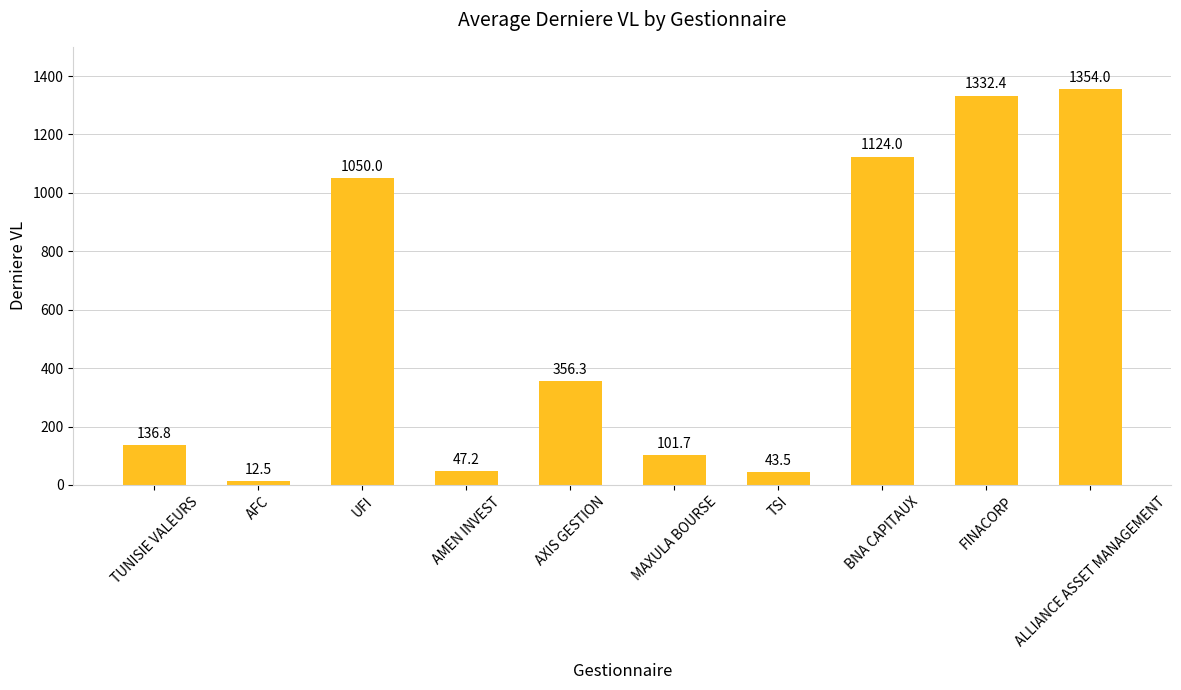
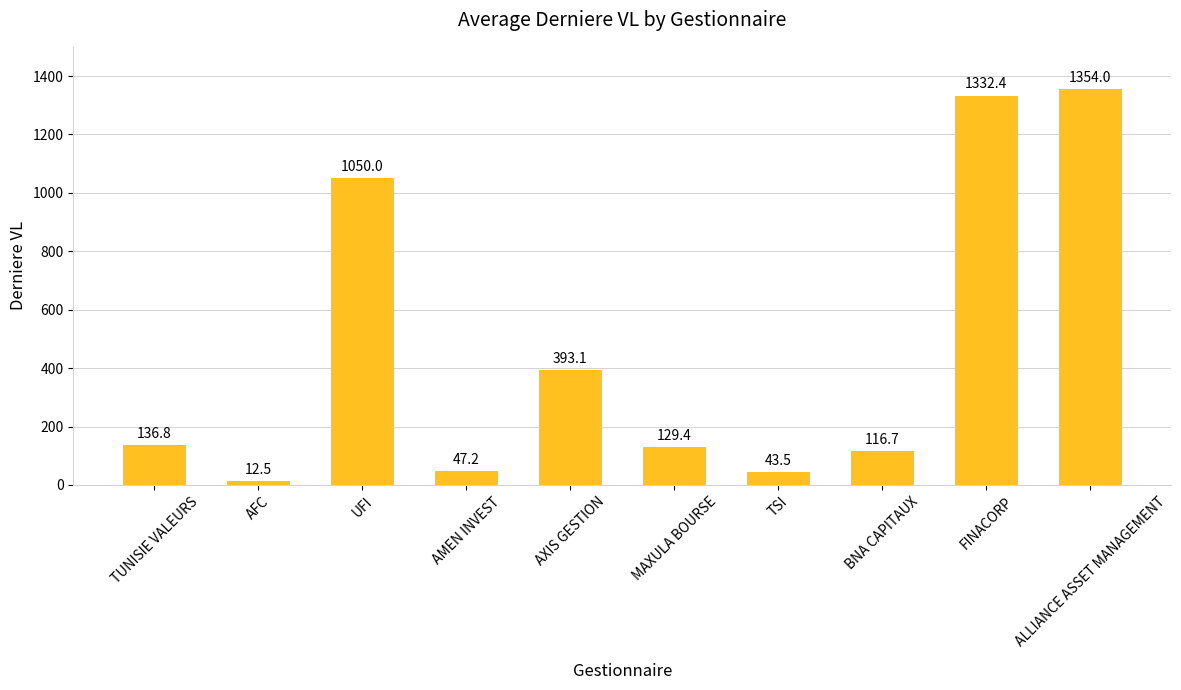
AXIS GESTION: 356.3 -> 393.1
MAXULA BOURSE: 101.7 -> 129.4
BNA CAPITAUX: 1124.0 -> 116.7
